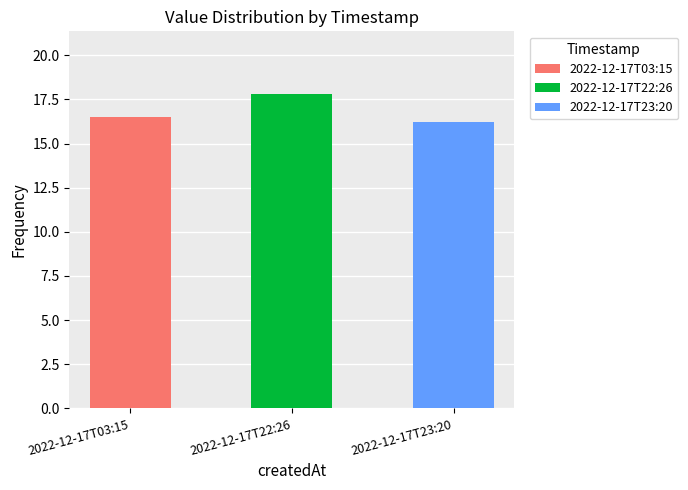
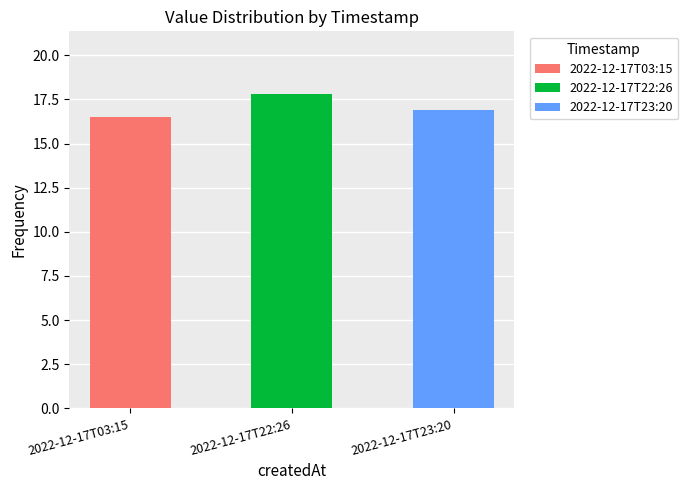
2022-12-17T23:20: 16.2 -> 16.9
